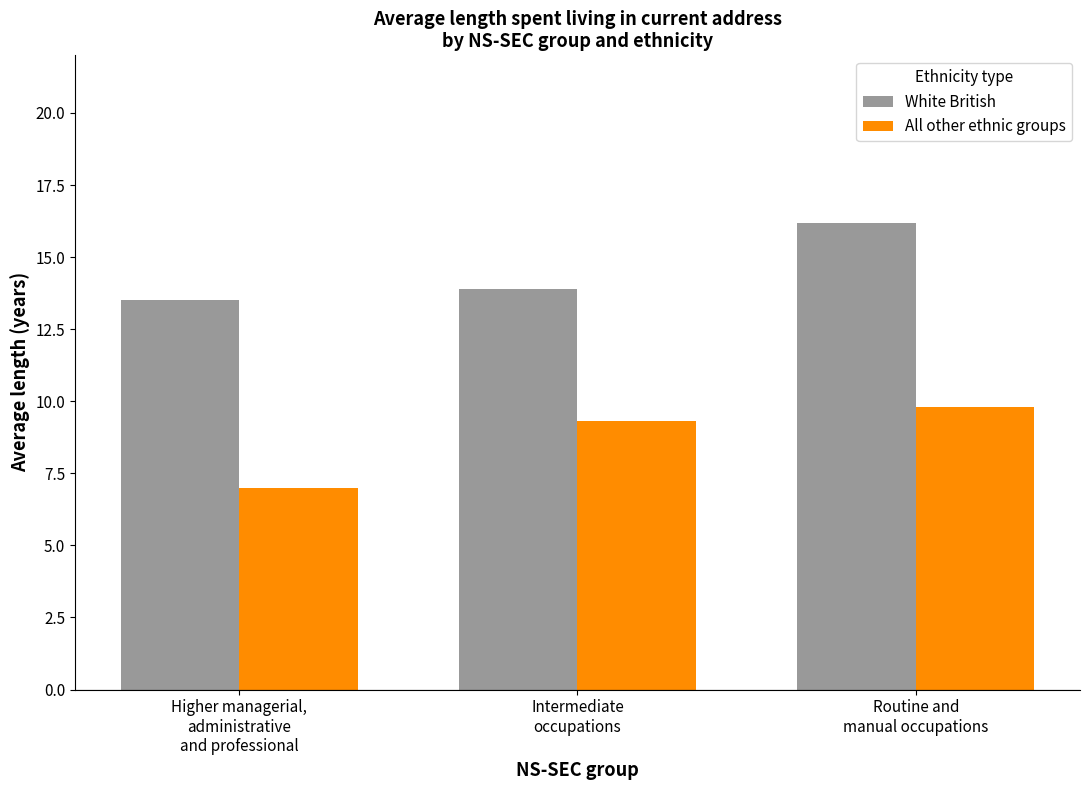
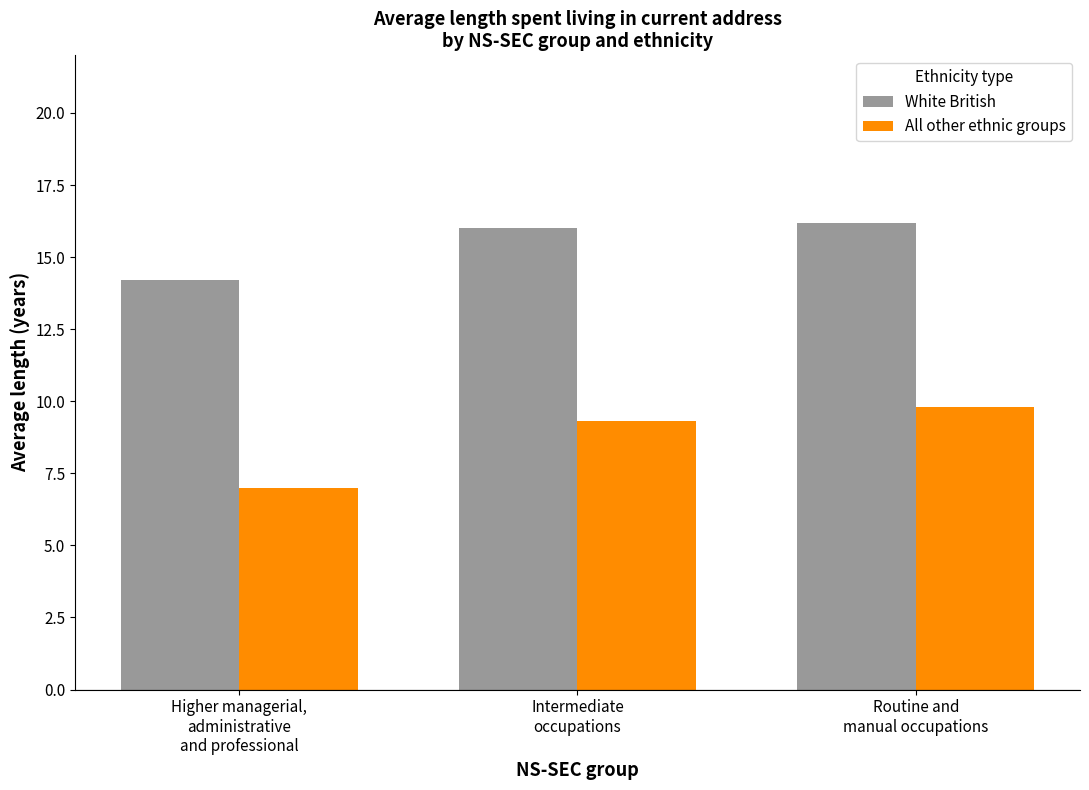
White British, Higher managerial, administrative and professional: 13.5 -> 14.2
White British, Intermediate occupations: 13.9 -> 16.0
